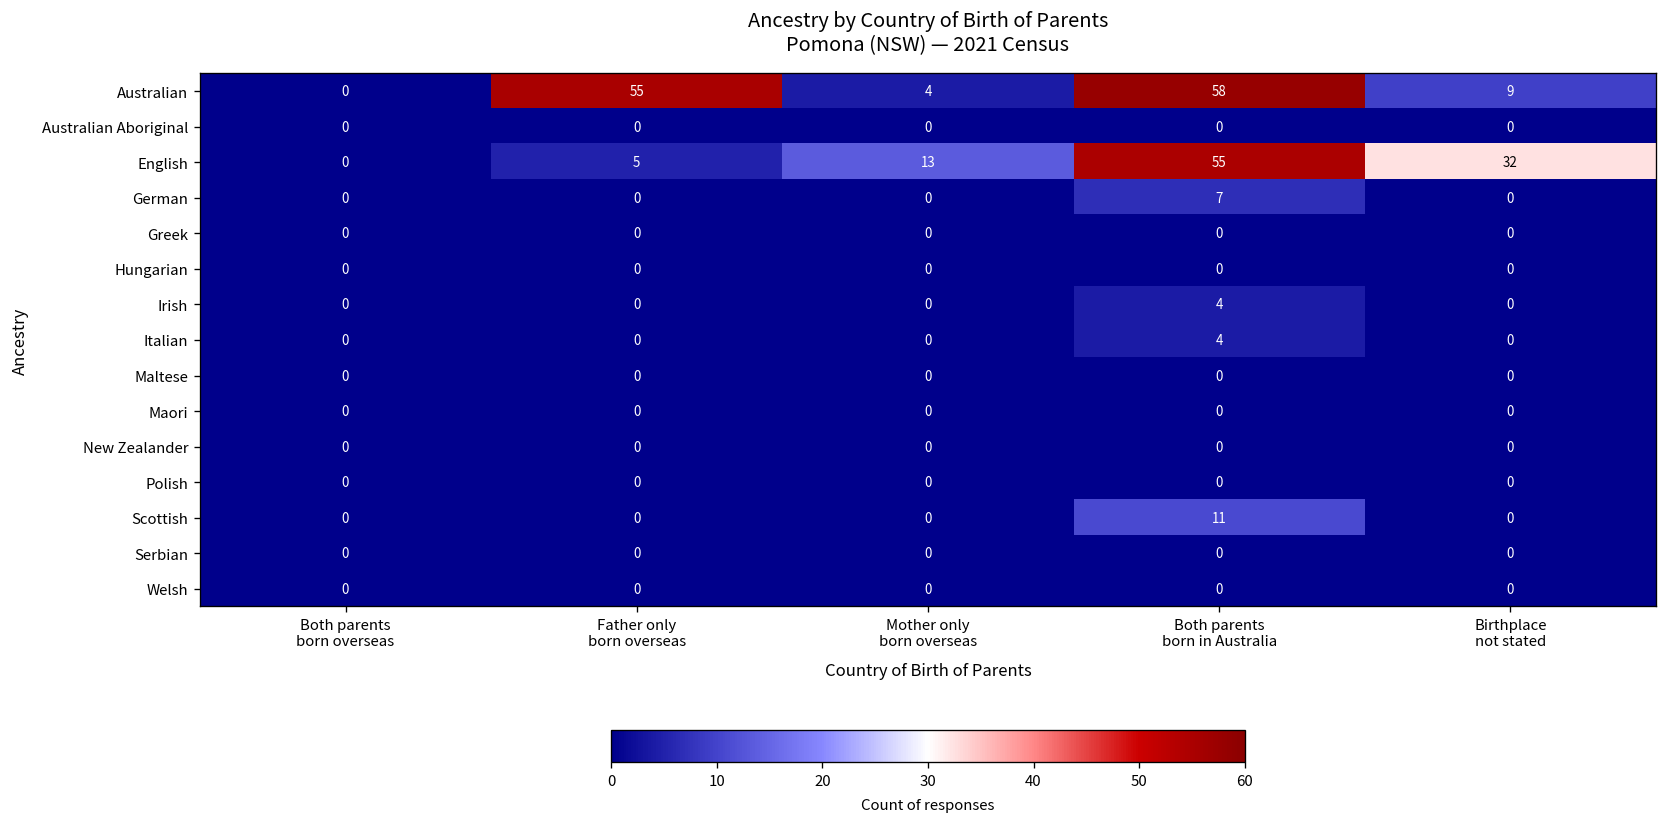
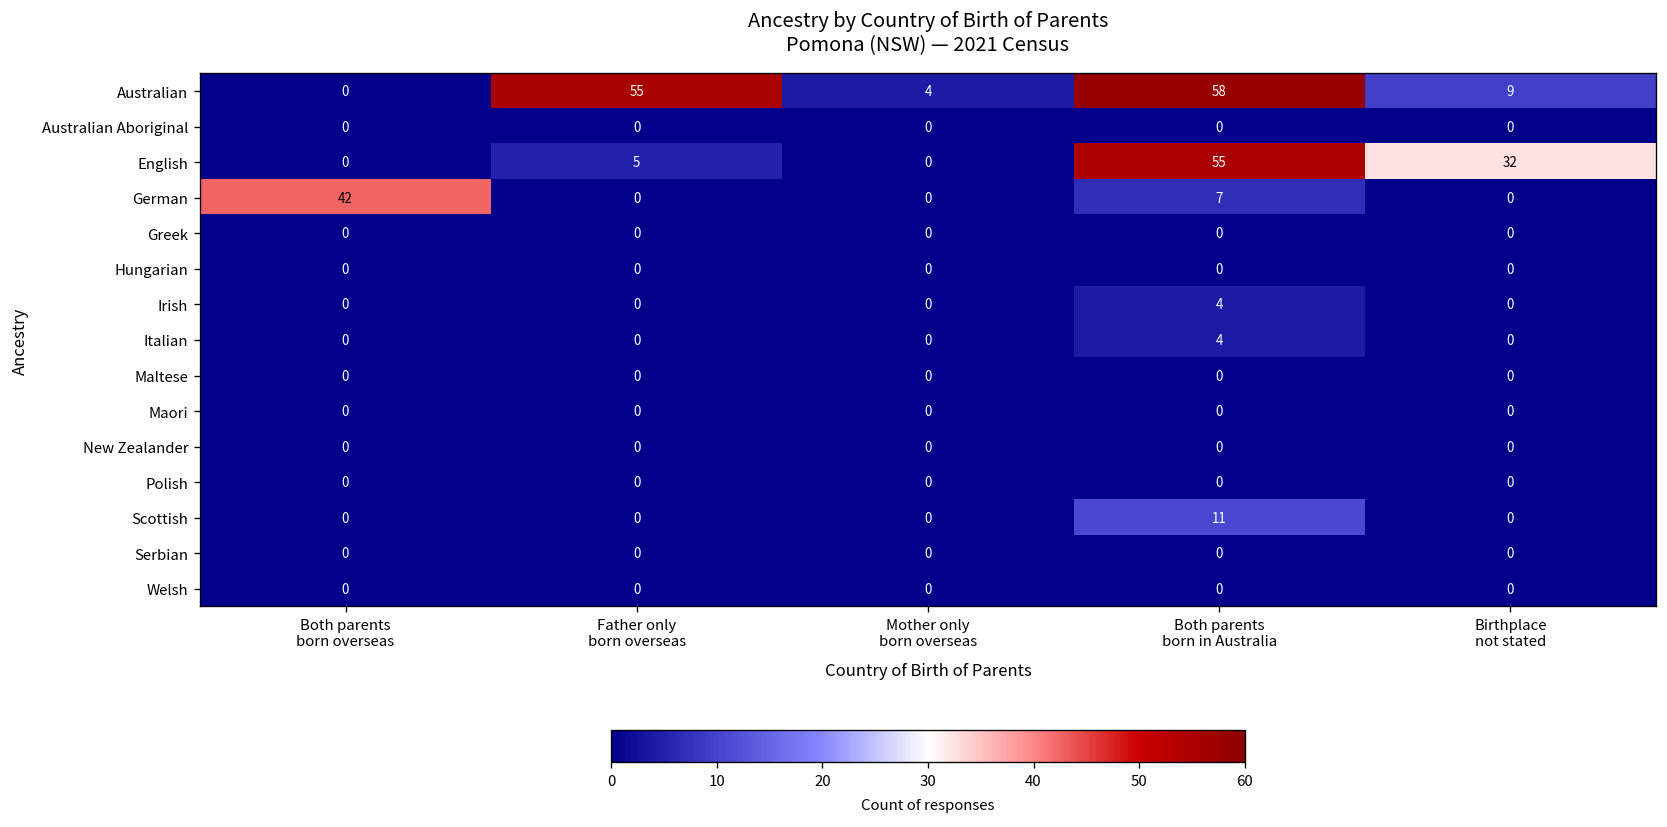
English, Mother only born overseas: 13 -> 0
German, Both parents born overseas: 0 -> 42
